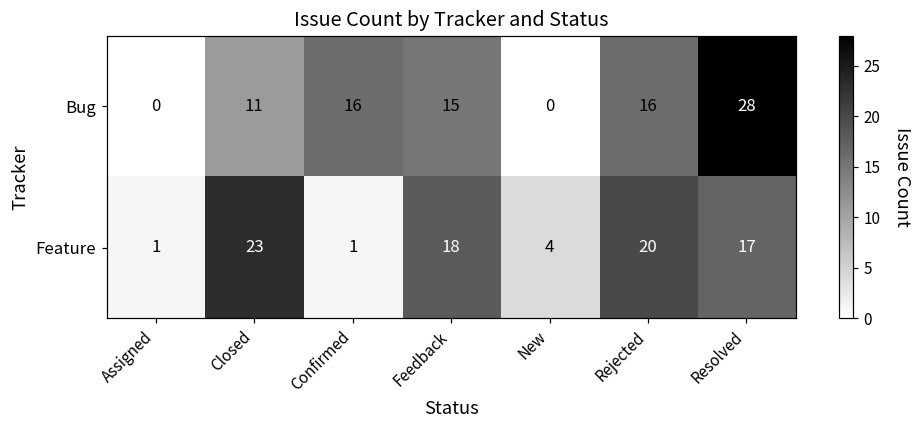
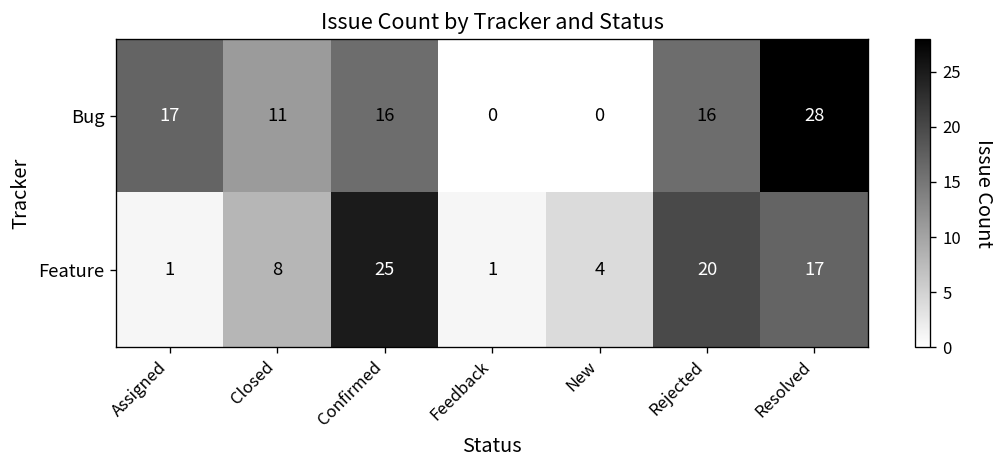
Bug, Assigned: 0 -> 17
Bug, Feedback: 15 -> 0
Feature, Closed: 23 -> 8
Feature, Confirmed: 1 -> 25
Feature, Feedback: 18 -> 1
